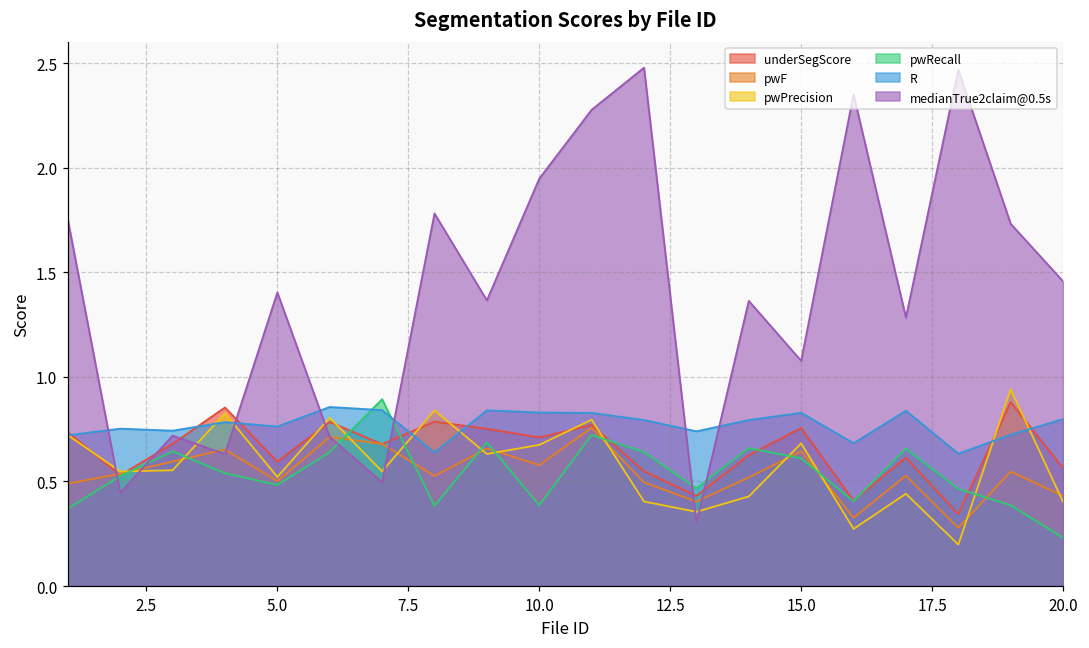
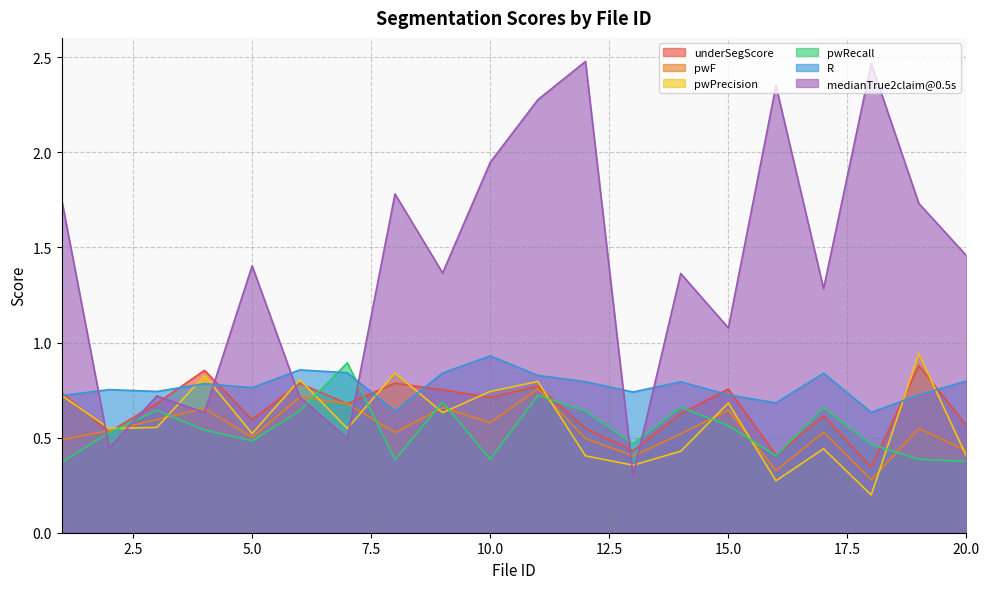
pwPrecision, 10.0: 0.67 -> 0.74
R, 10.0: 0.83 -> 0.93
pwRecall, 15.0: 0.61 -> 0.56
R, 15.0: 0.83 -> 0.72
pwRecall, 20.0: 0.23 -> 0.37
